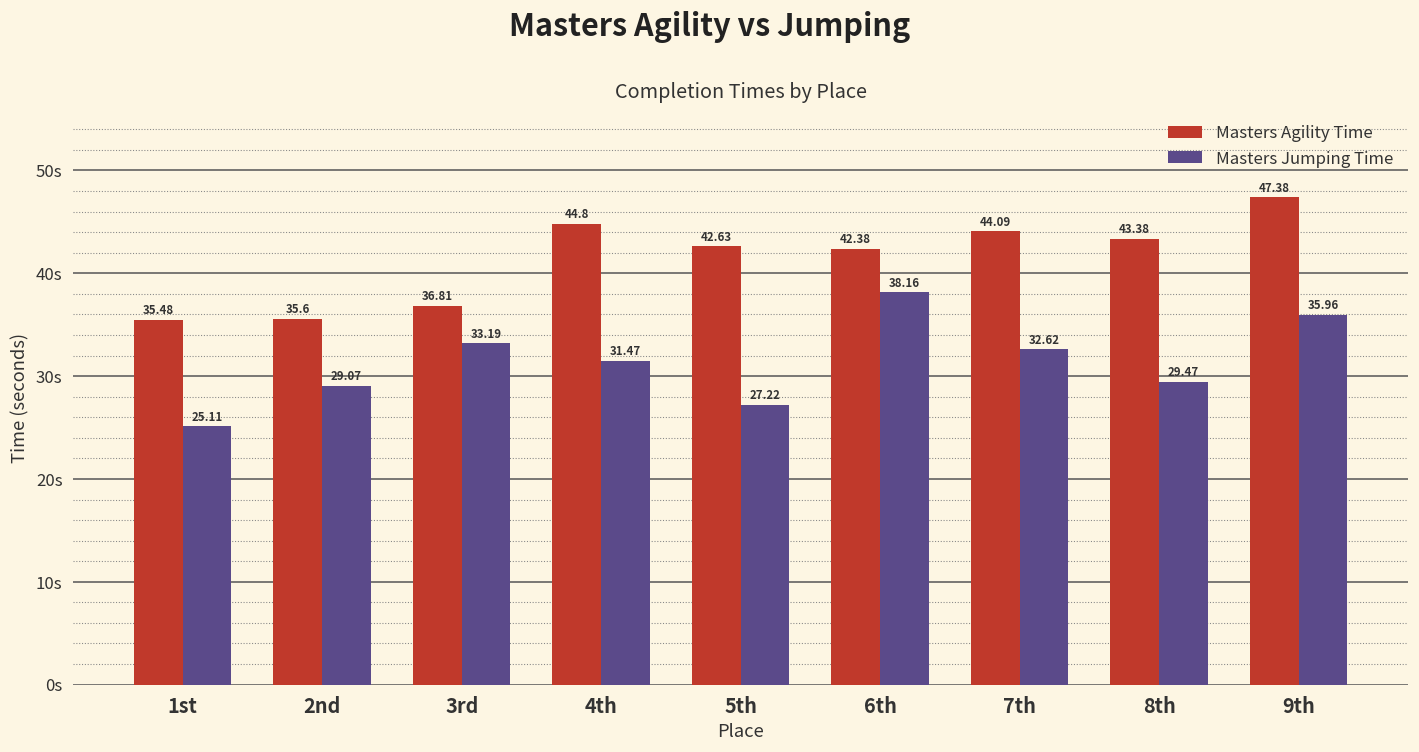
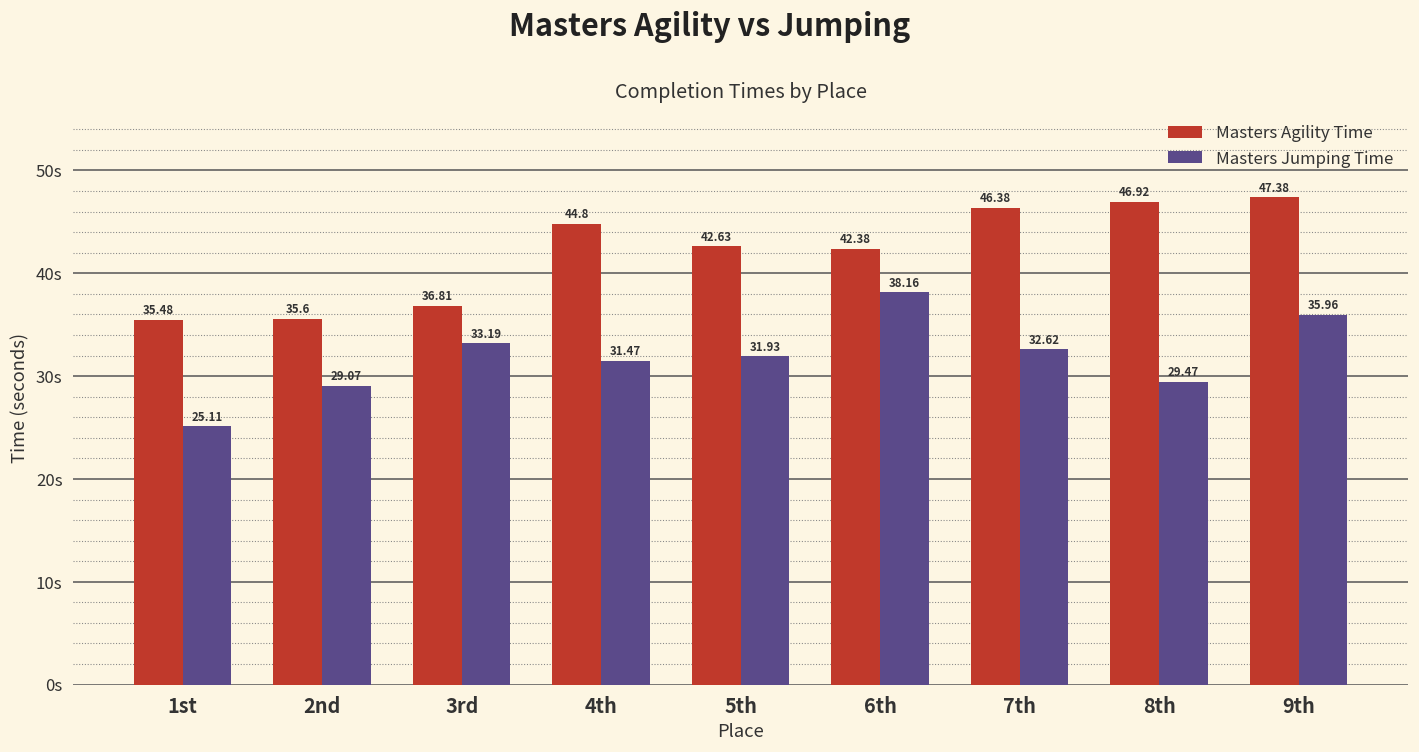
Masters Jumping Time, 5th: 27.22 -> 31.93
Masters Agility Time, 7th: 44.09 -> 46.38
Masters Agility Time, 8th: 43.38 -> 46.92
